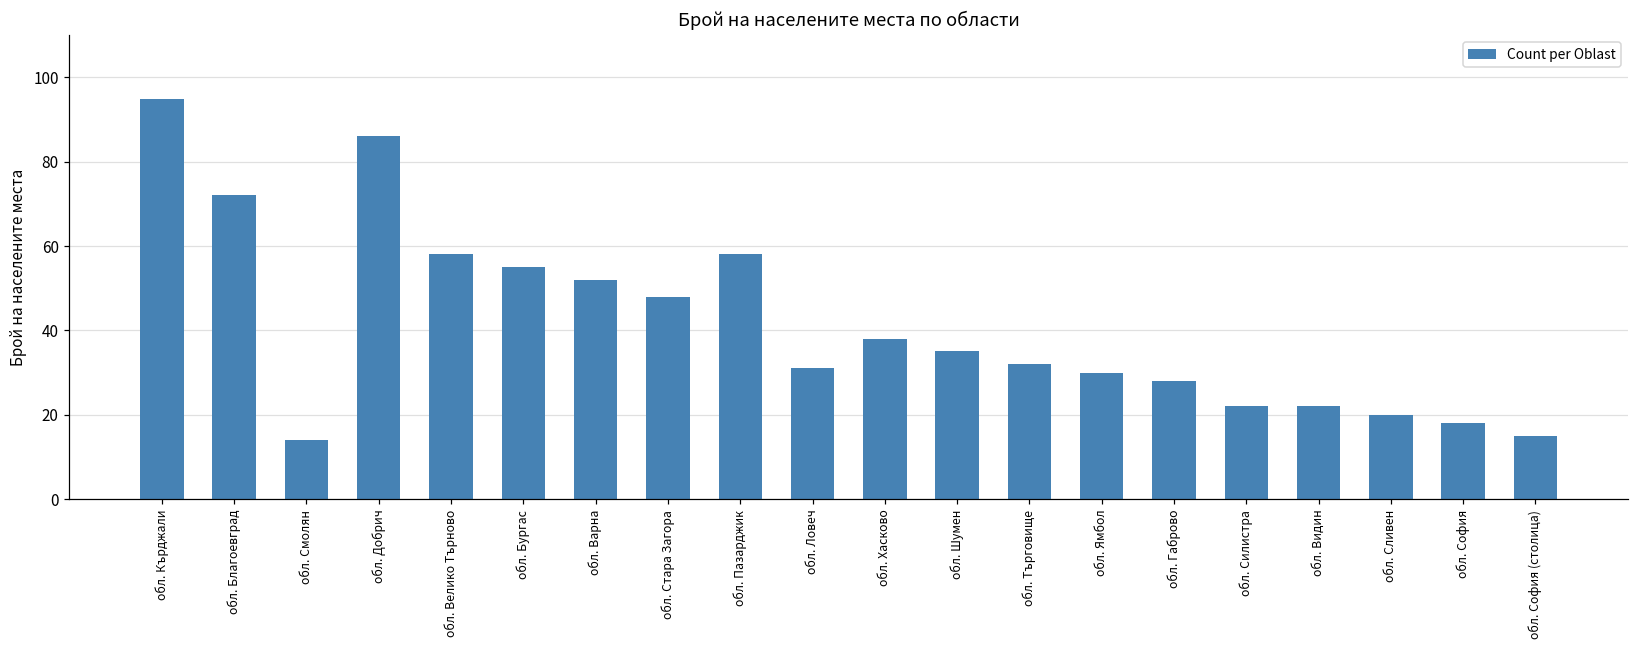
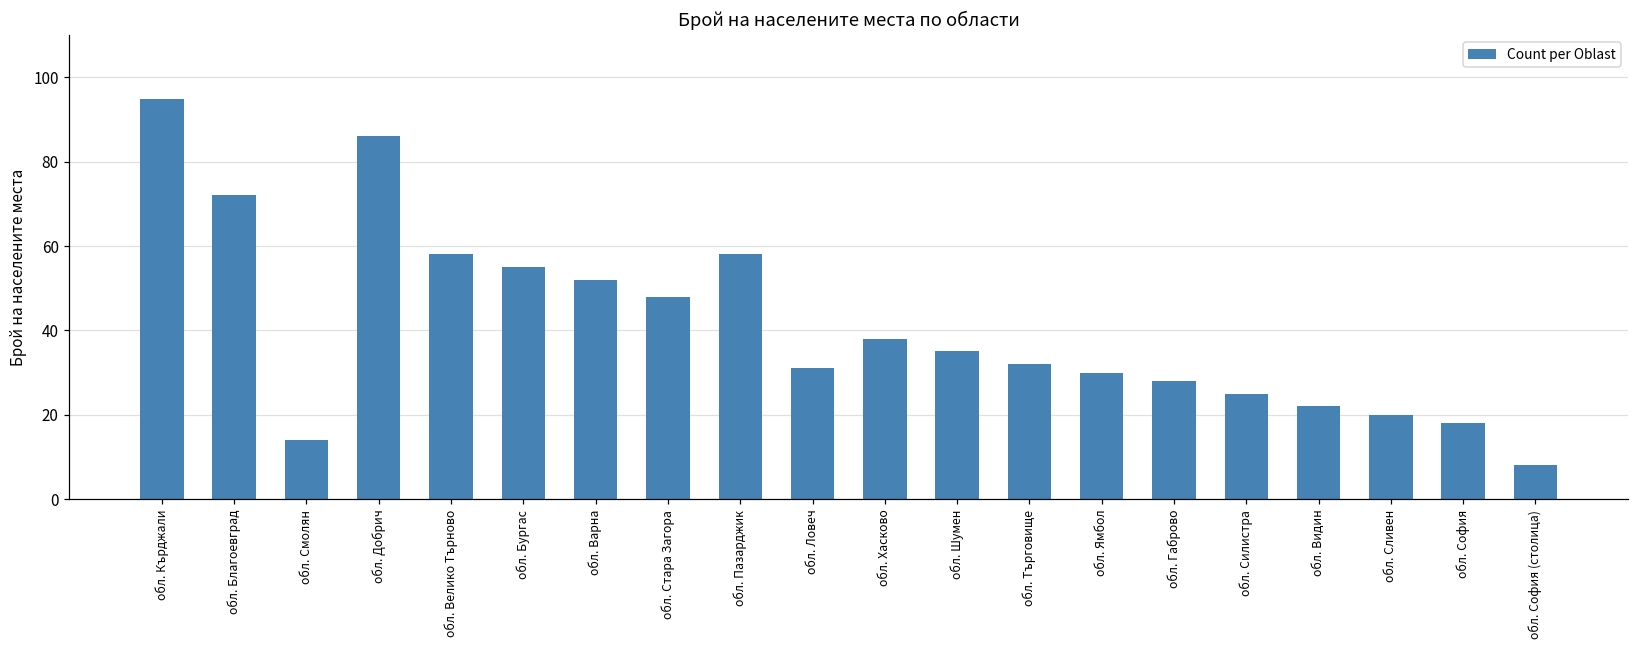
обл. Силистра: 22 -> 25
обл. София (столица): 15 -> 8
